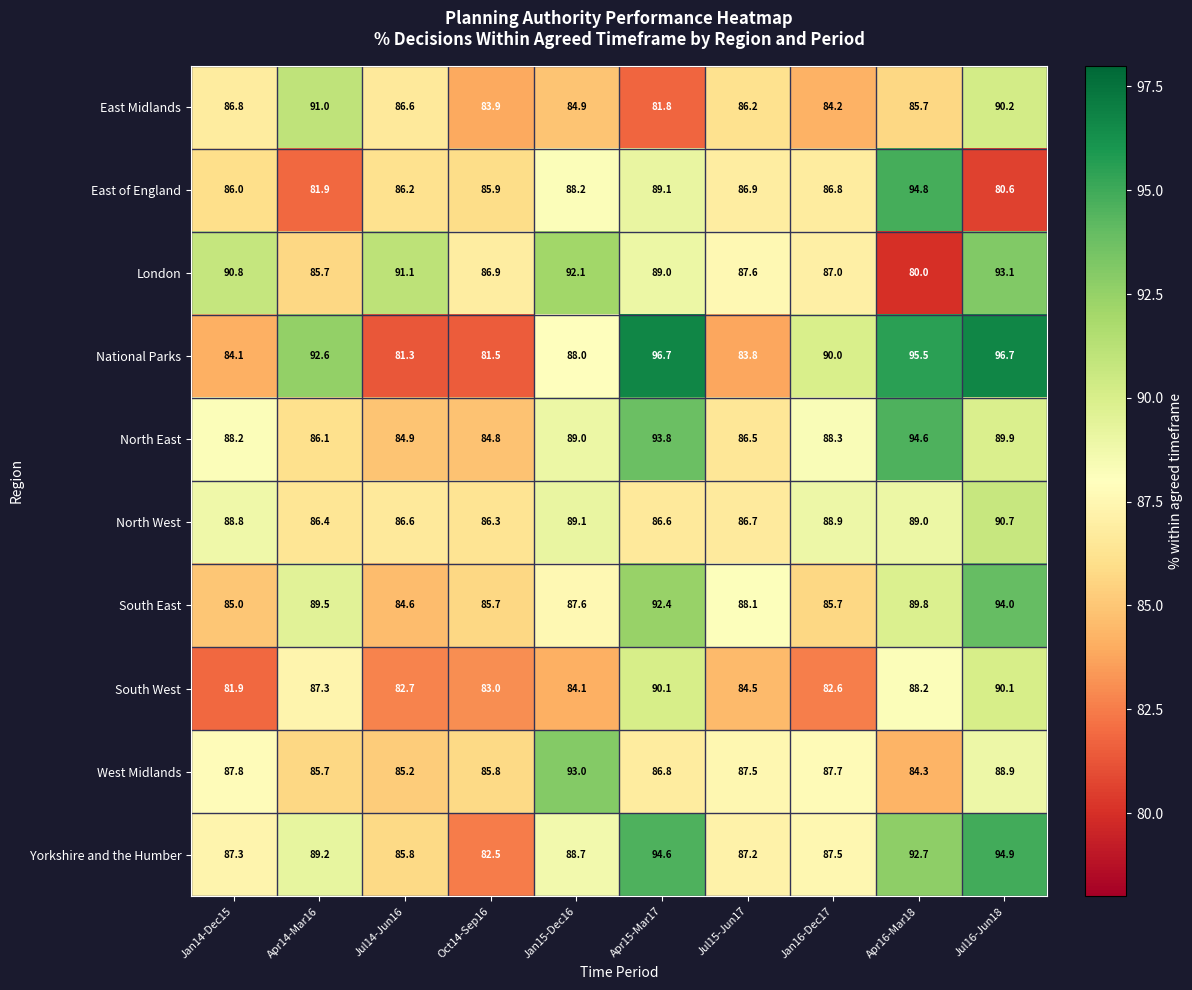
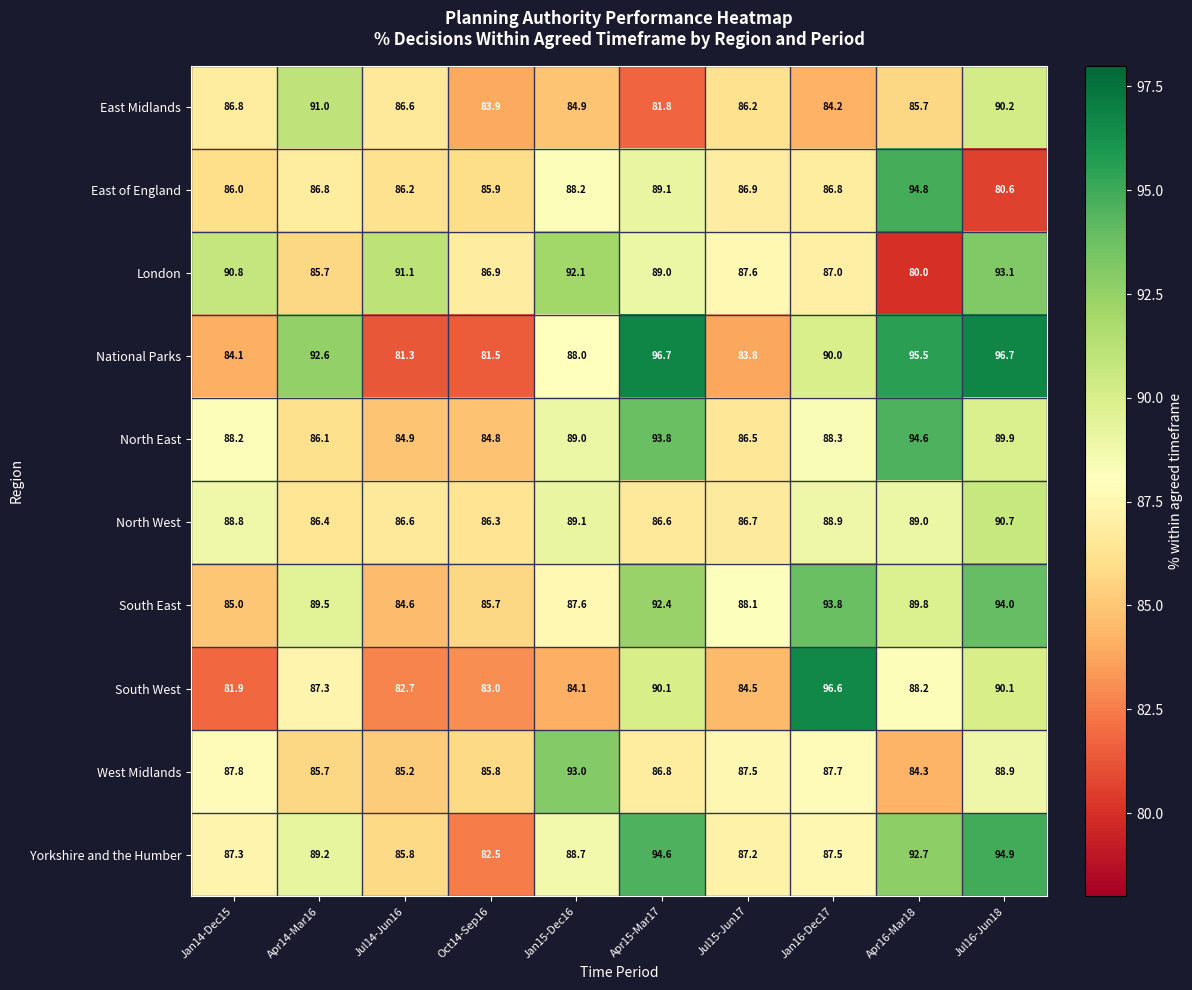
East of England, Apr14-Mar16: 81.9 -> 86.8
South East, Jan16-Dec17: 85.7 -> 93.8
South West, Jan16-Dec17: 82.6 -> 96.6
